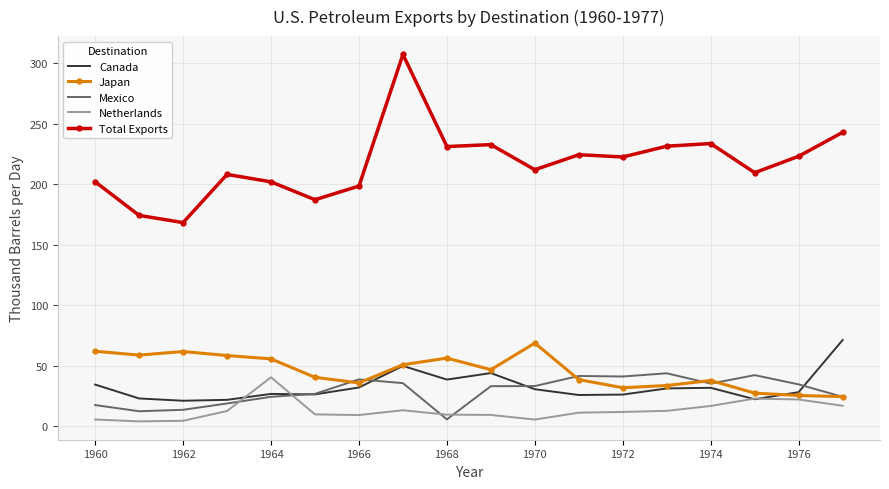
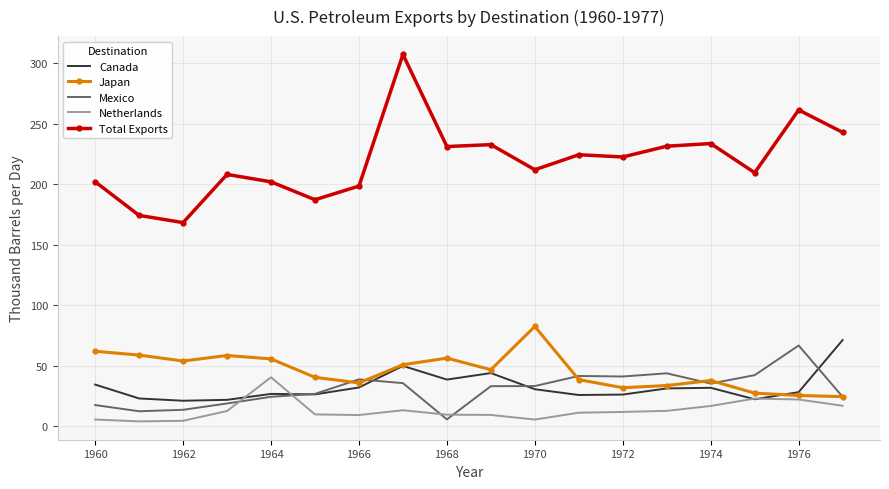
Japan, 1962: 62 -> 54
Japan, 1970: 69 -> 82
Mexico, 1976: 35 -> 67
Total Exports, 1976: 223 -> 261
